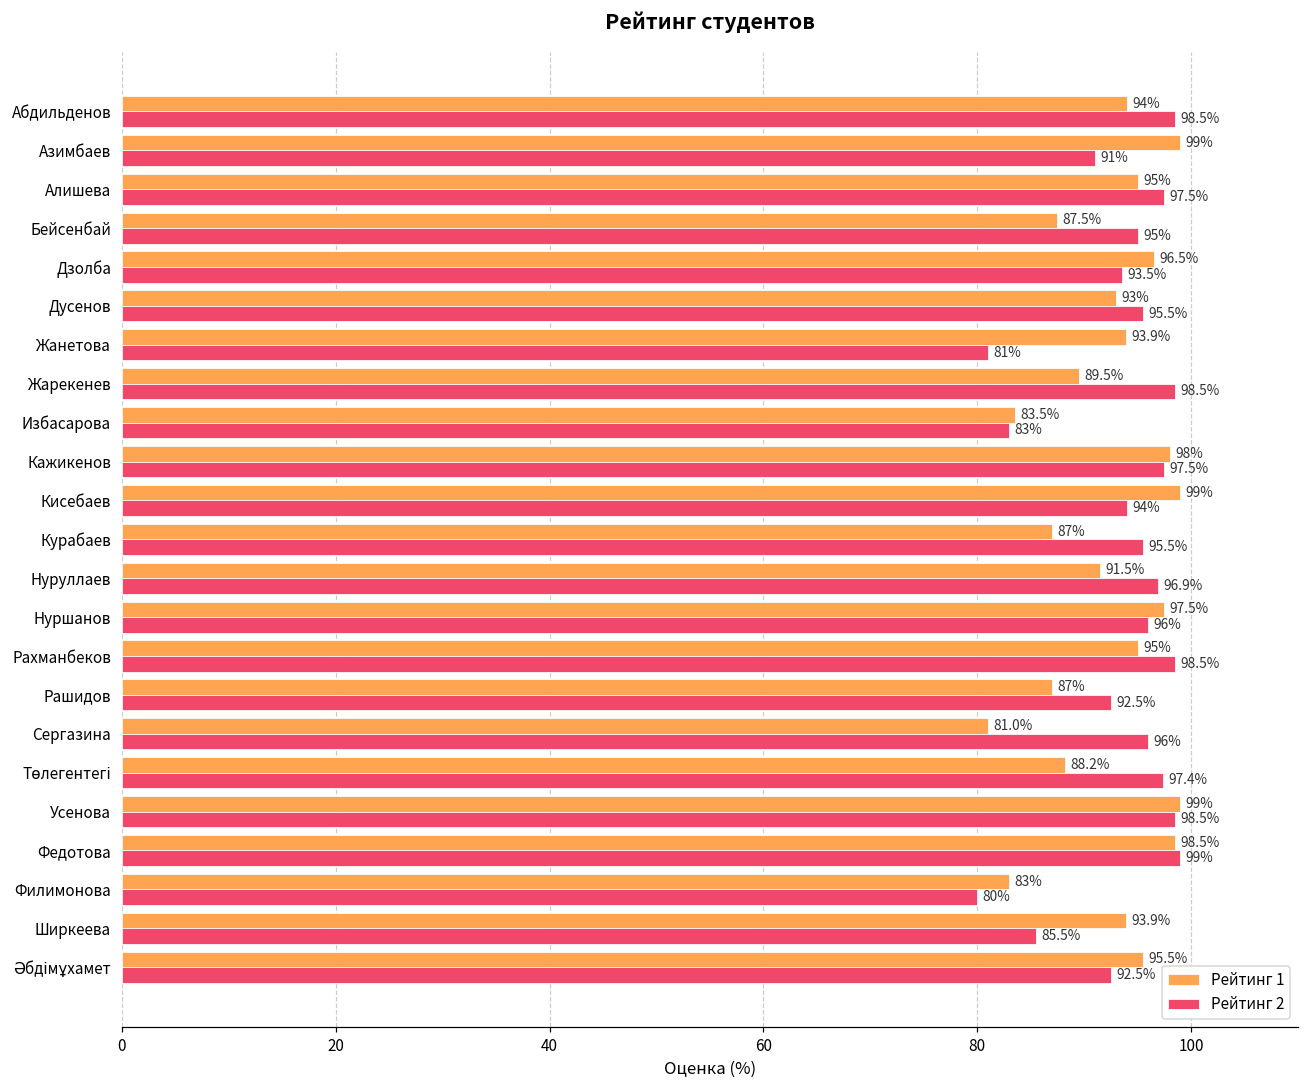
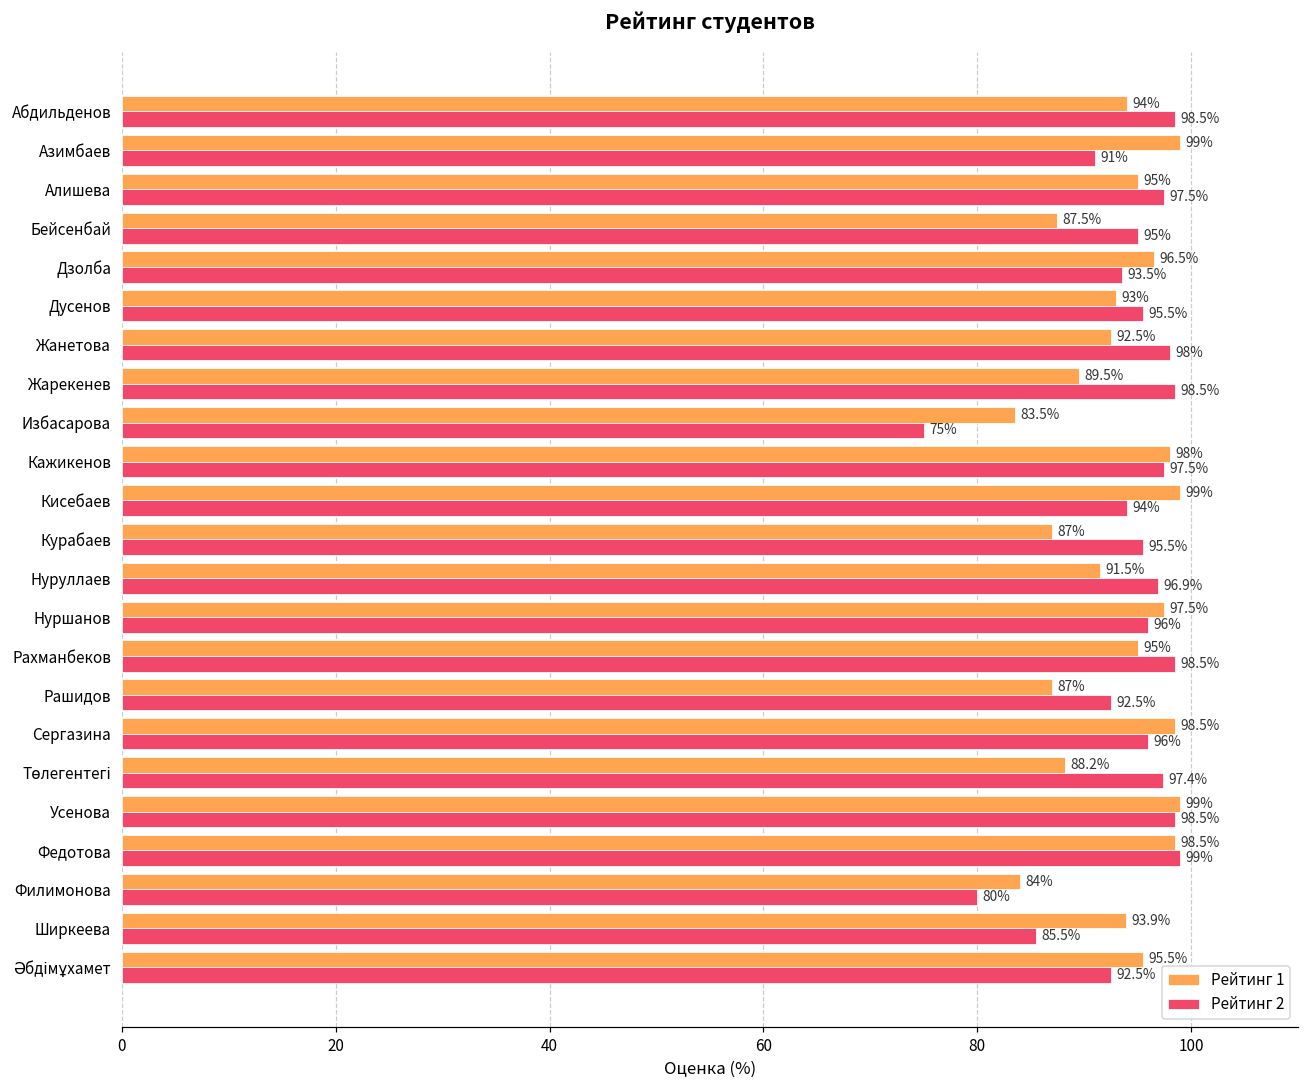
Рейтинг 1, Жанетова: 93.9% -> 92.5%
Рейтинг 2, Жанетова: 81% -> 98%
Рейтинг 2, Избасарова: 83% -> 75%
Рейтинг 1, Сергазина: 81.0% -> 98.5%
Рейтинг 1, Филимонова: 83% -> 84%
